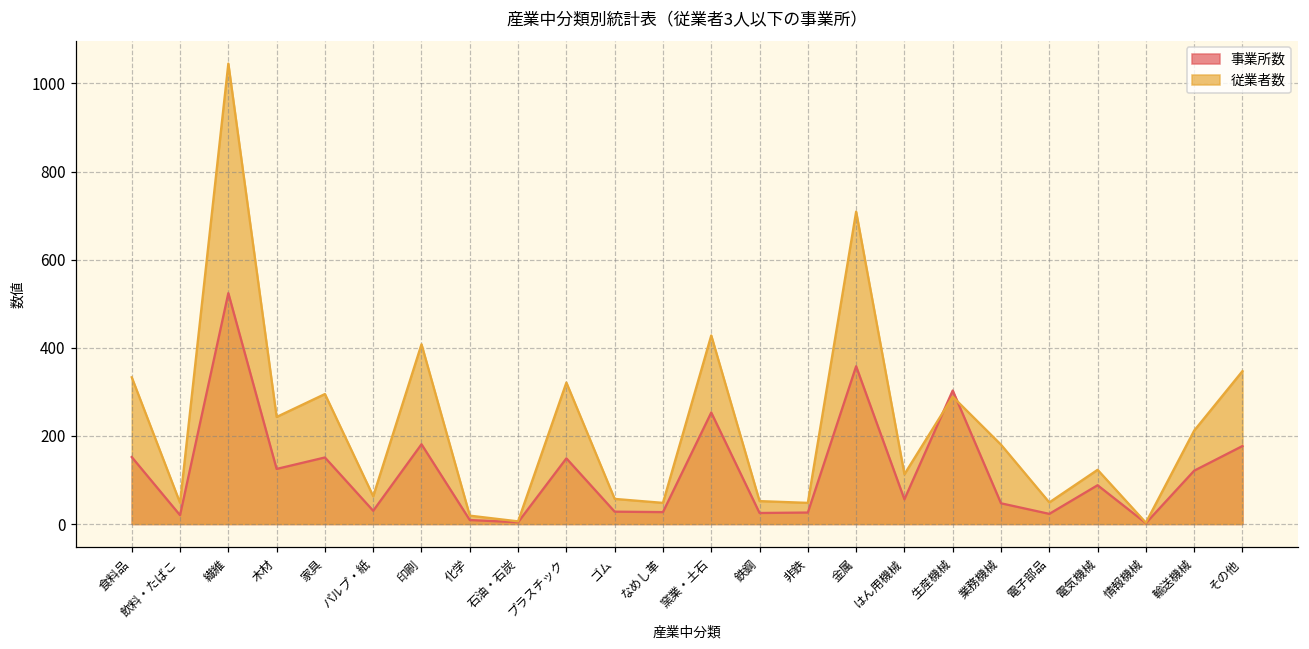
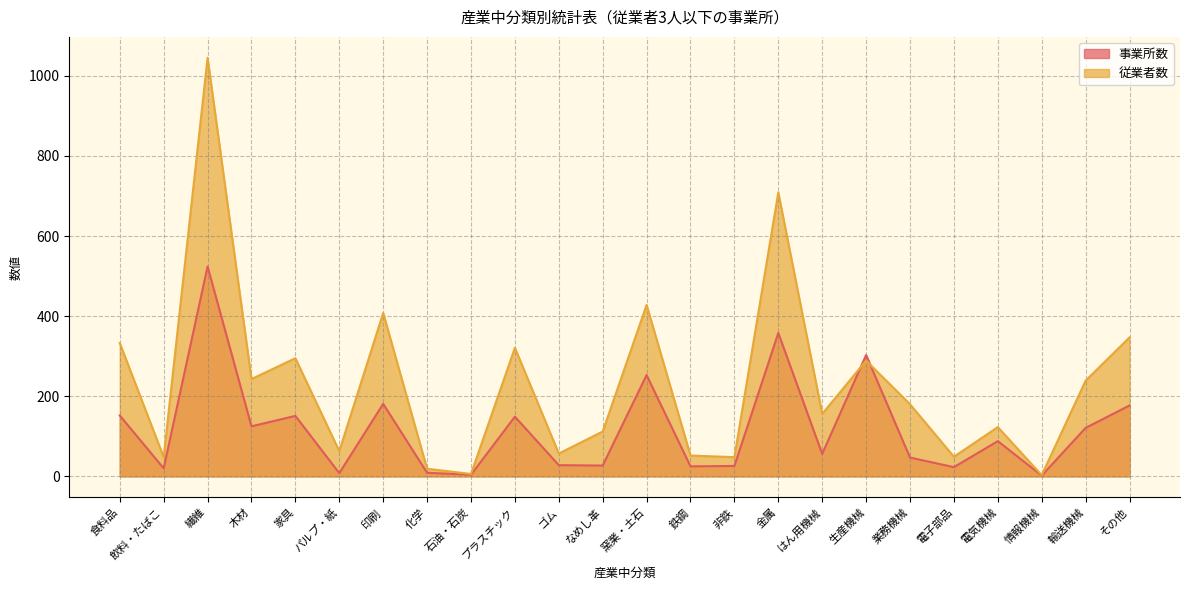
事業所数, パルプ・紙: 30 -> 10
従業者数, なめし革: 50 -> 110
従業者数, はん用機械: 110 -> 160
従業者数, 輸送機械: 210 -> 240
